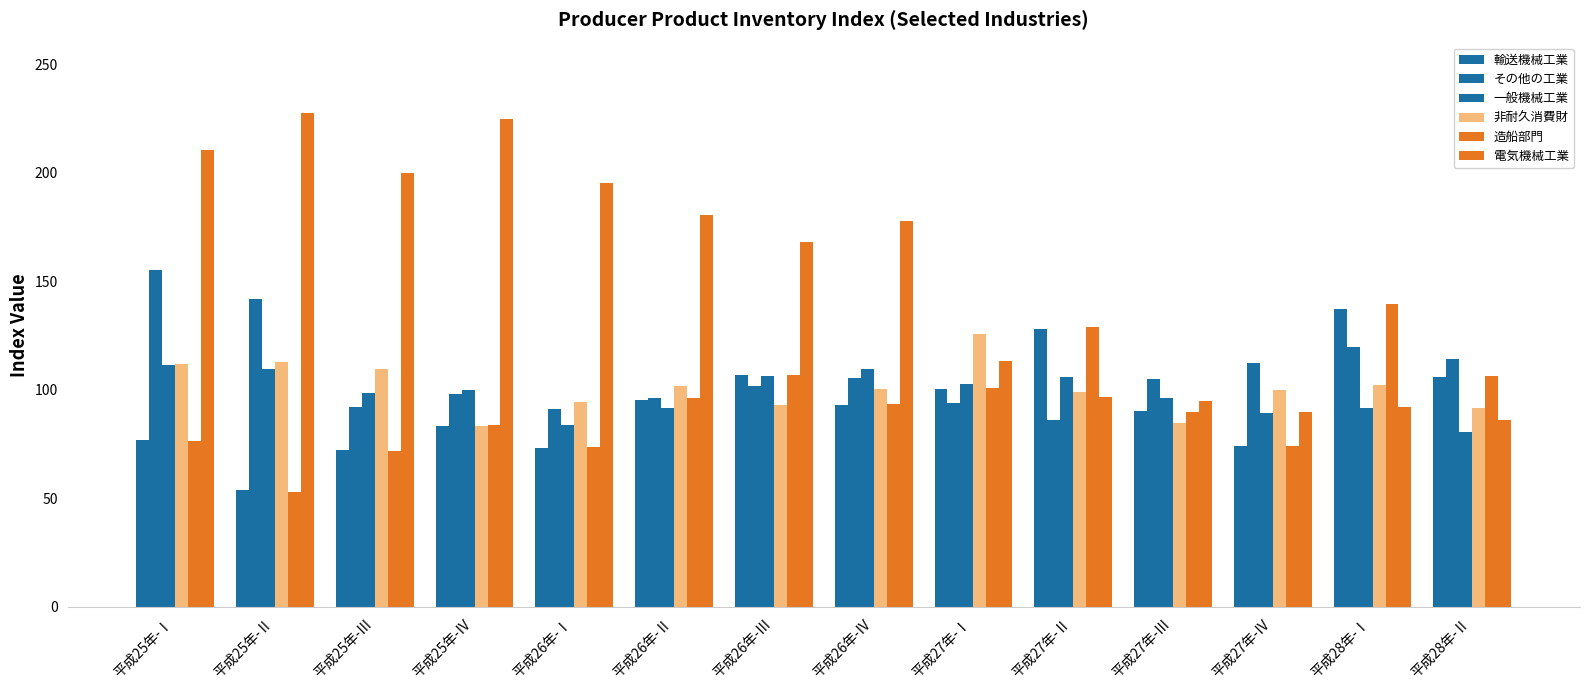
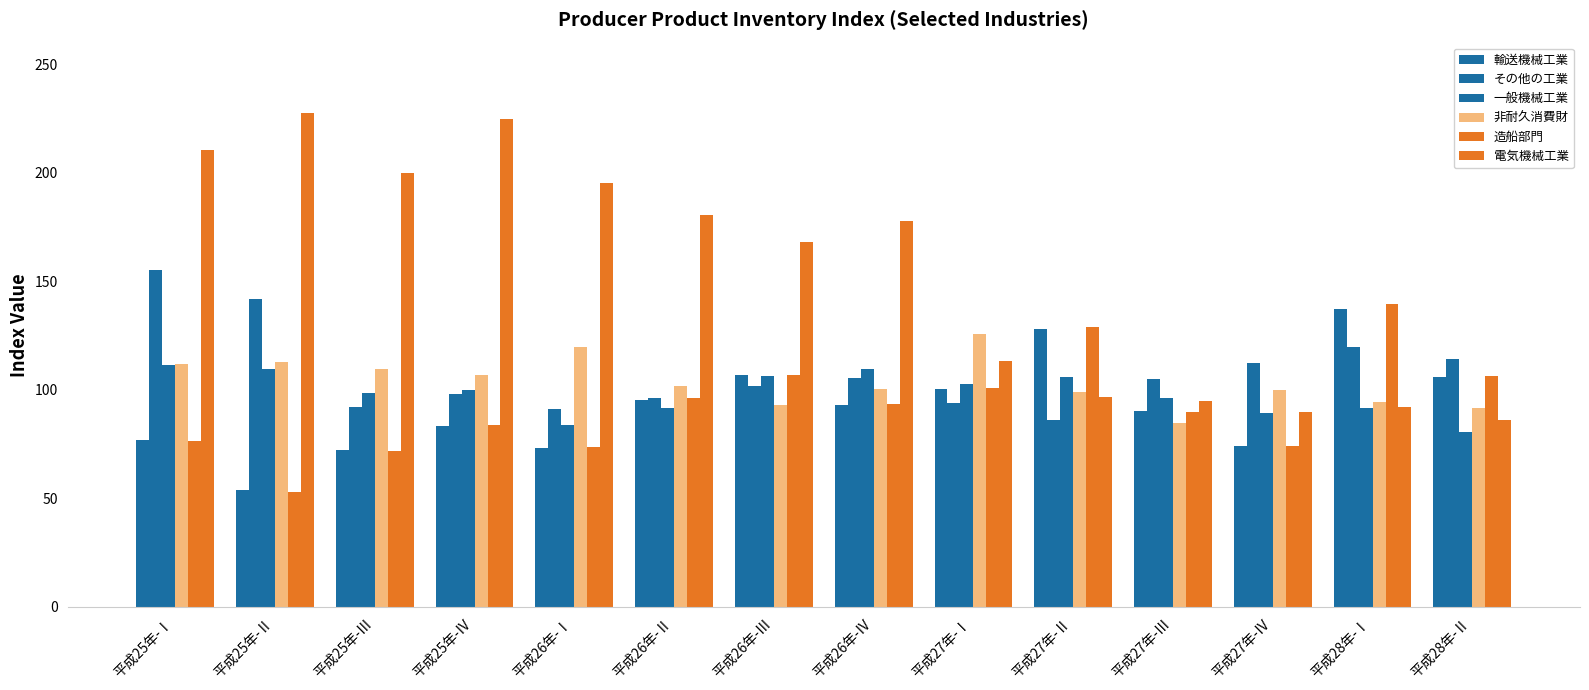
非耐久消費財, 平成25年-Ⅳ: 83 -> 107
非耐久消費財, 平成26年-Ⅰ: 94 -> 120
非耐久消費財, 平成28年-Ⅰ: 102 -> 94
